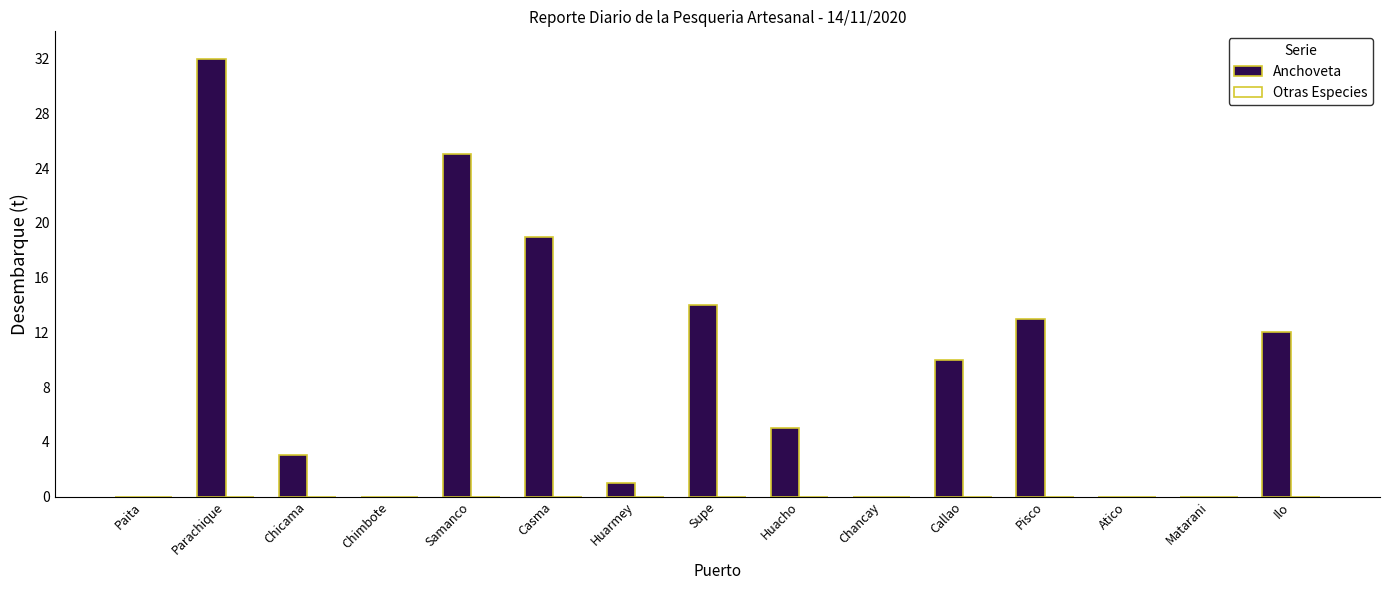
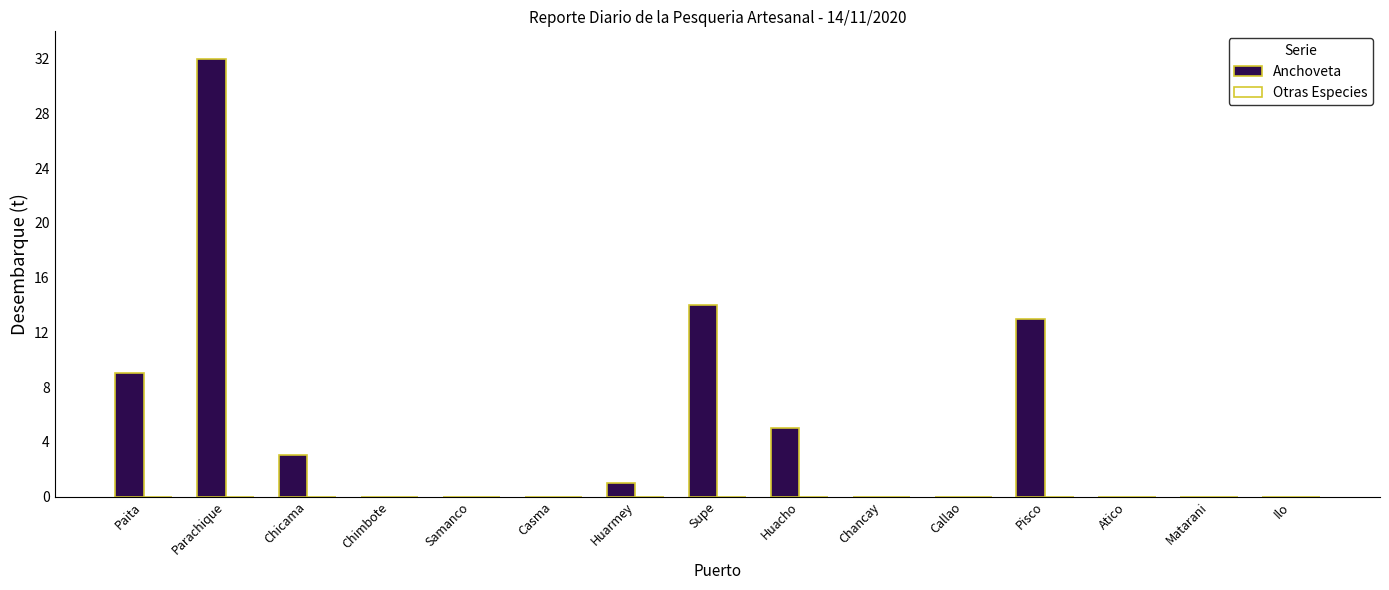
Anchoveta, Paita: 0 -> 9
Anchoveta, Samanco: 25 -> 0
Anchoveta, Casma: 19 -> 0
Anchoveta, Callao: 10 -> 0
Anchoveta, Ilo: 12 -> 0
